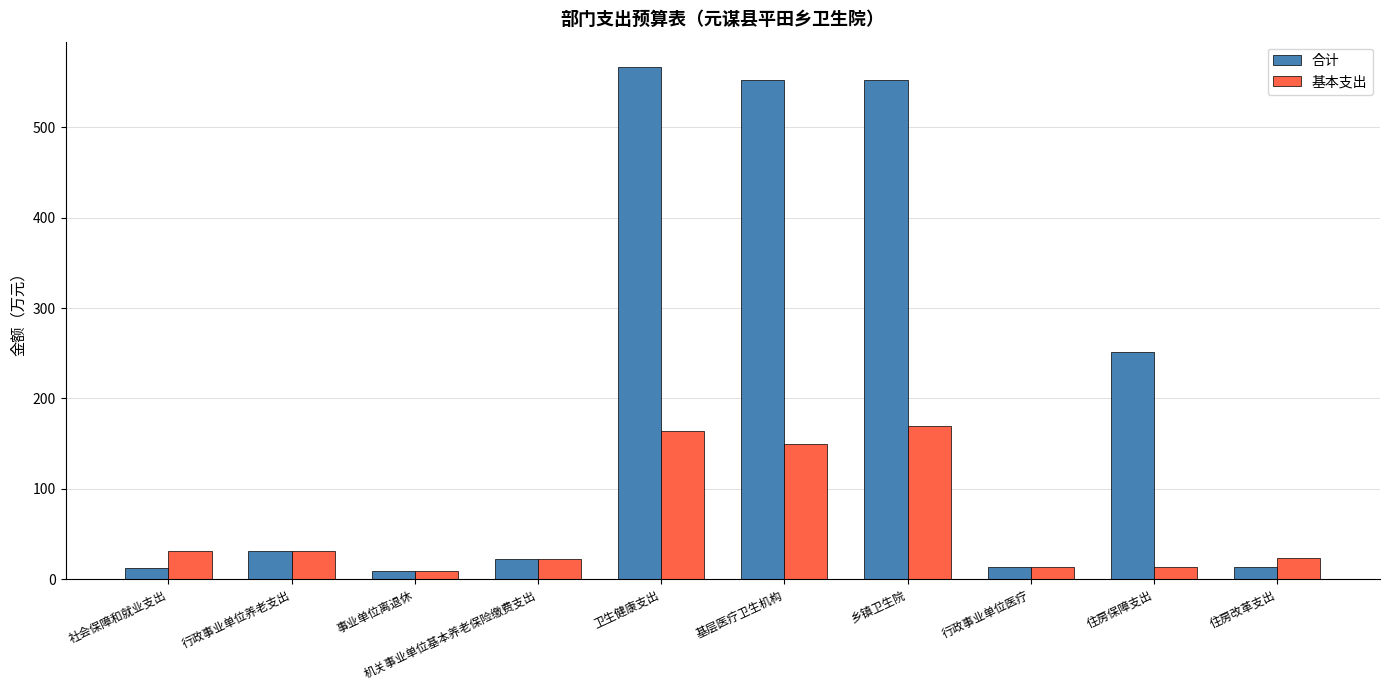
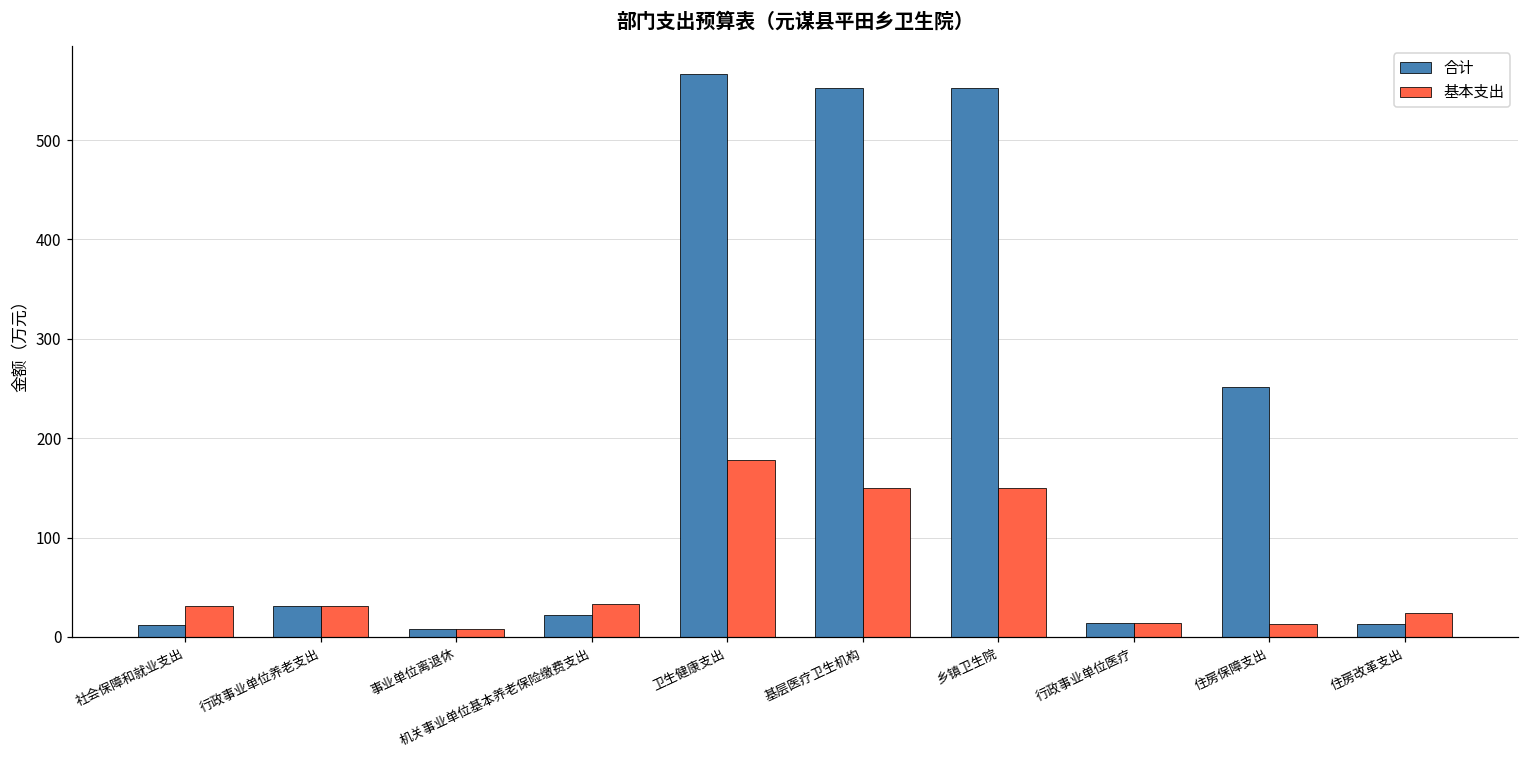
基本支出, 机关事业单位基本养老保险缴费支出: 20 -> 30
基本支出, 卫生健康支出: 160 -> 180
基本支出, 乡镇卫生院: 170 -> 150
